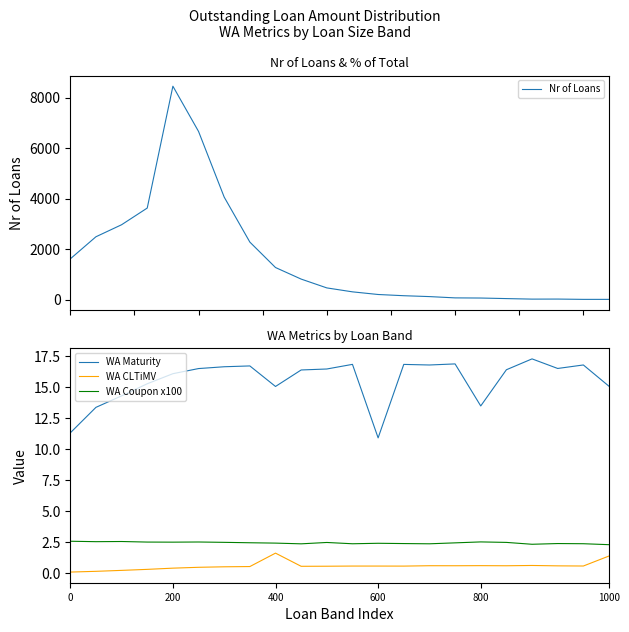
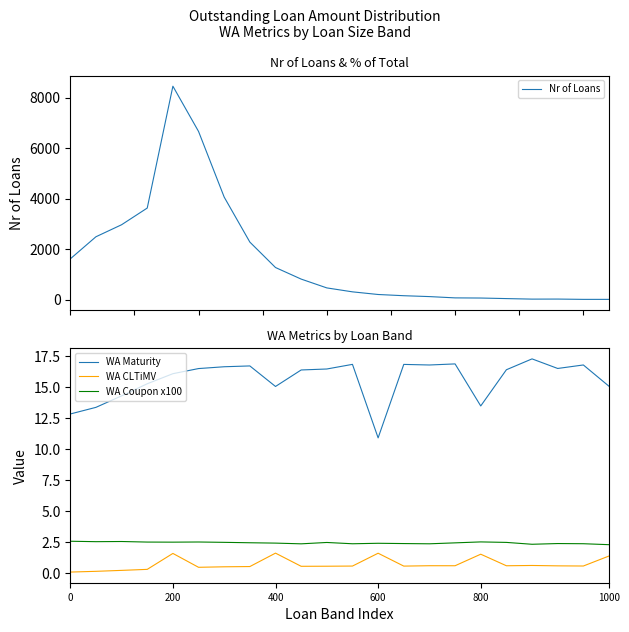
WA Metrics by Loan Band, WA Maturity, 0: 11.3 -> 12.8
WA Metrics by Loan Band, WA CLTiMV, 200: 0.4 -> 1.6
WA Metrics by Loan Band, WA CLTiMV, 600: 0.6 -> 1.6
WA Metrics by Loan Band, WA CLTiMV, 800: 0.6 -> 1.5
